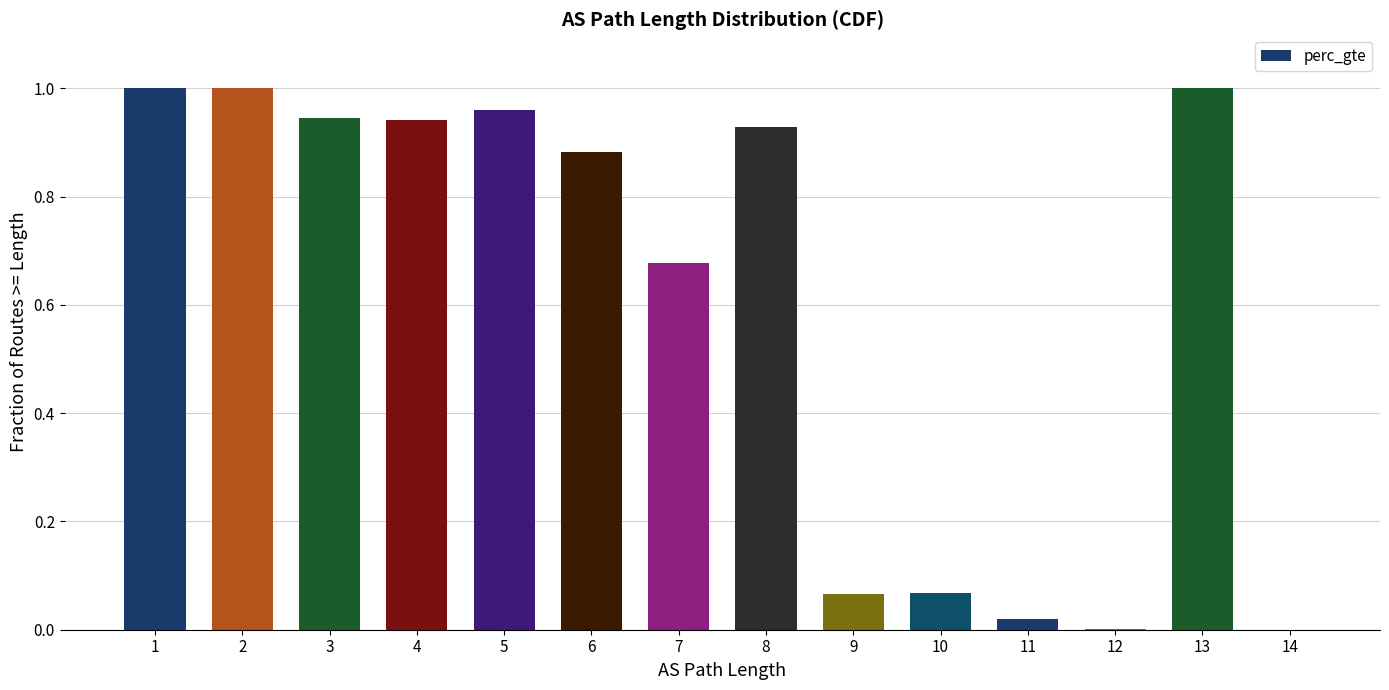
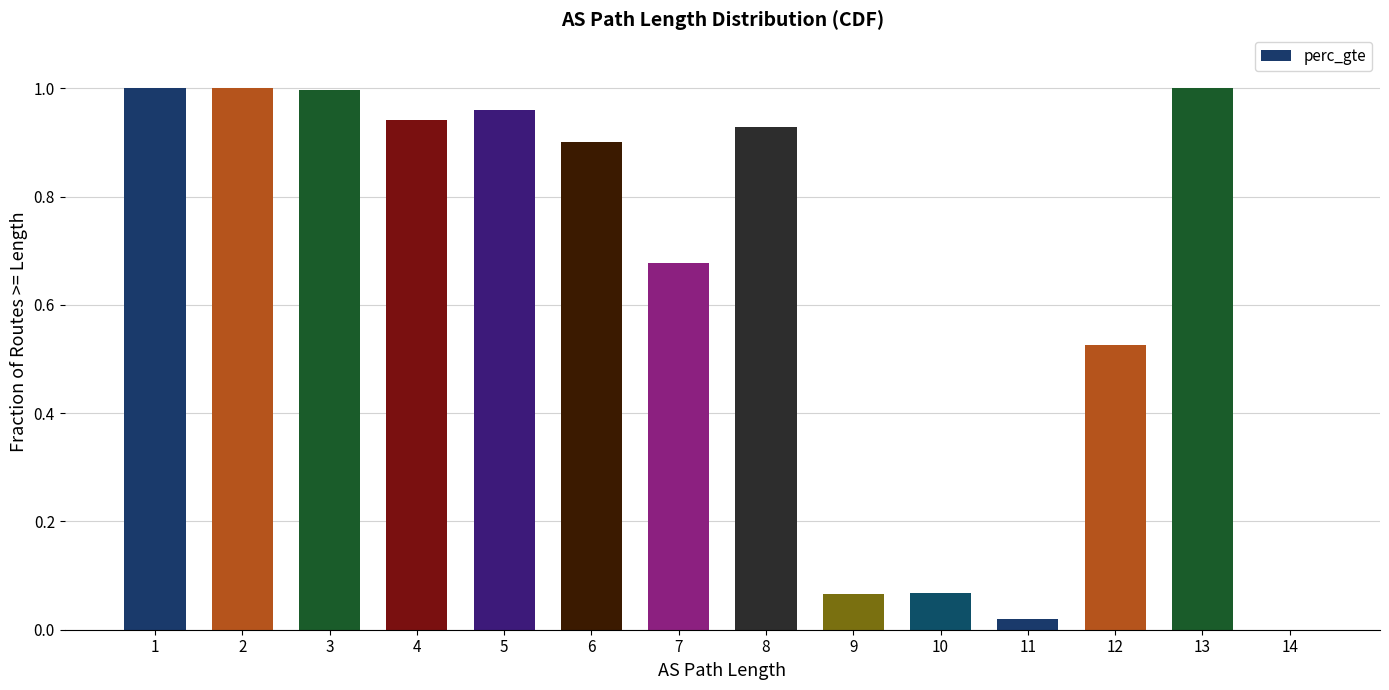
3: 0.95 -> 1.00
6: 0.88 -> 0.90
12: 0.00 -> 0.53
